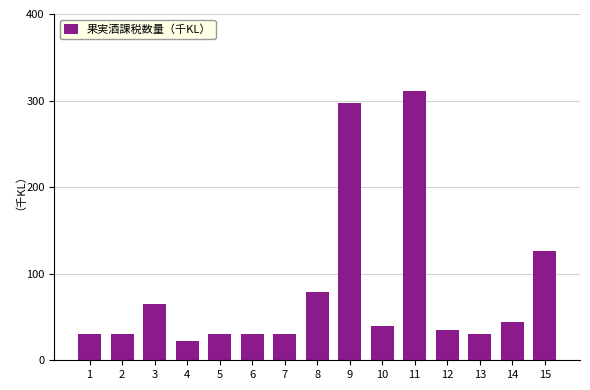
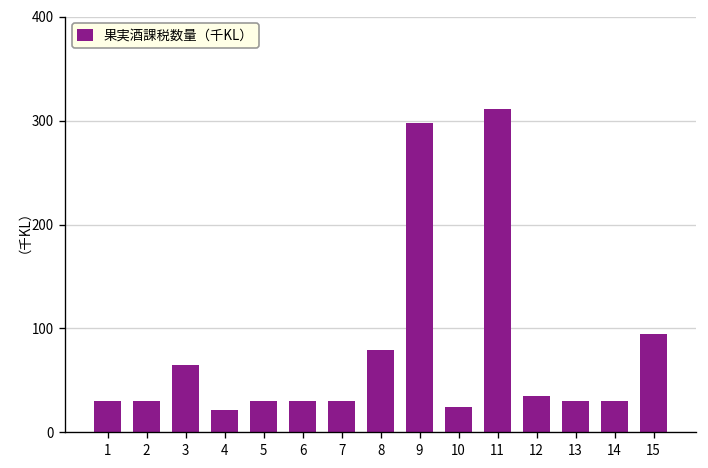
10: 40 -> 20
14: 40 -> 30
15: 130 -> 90
